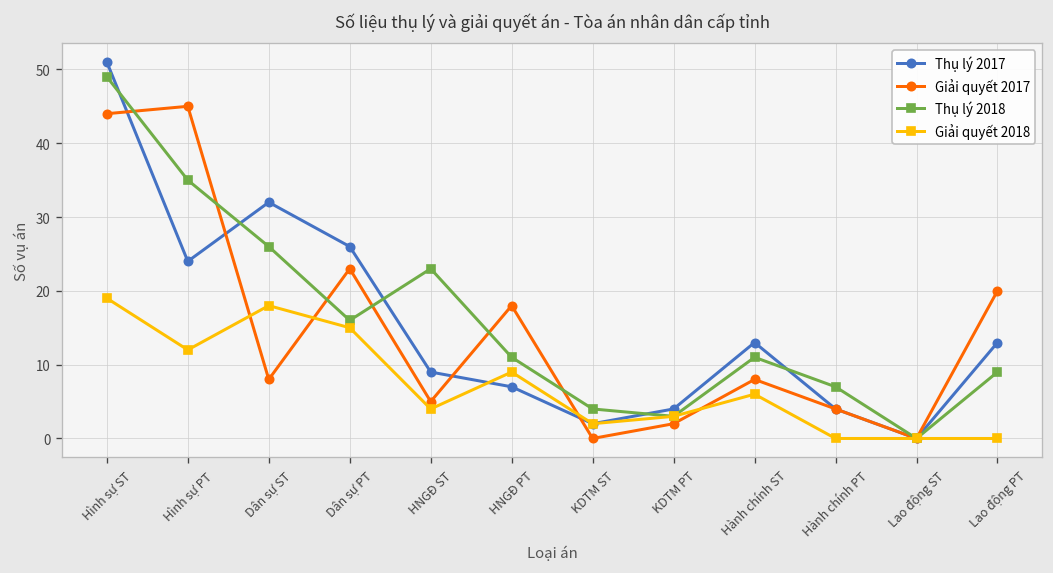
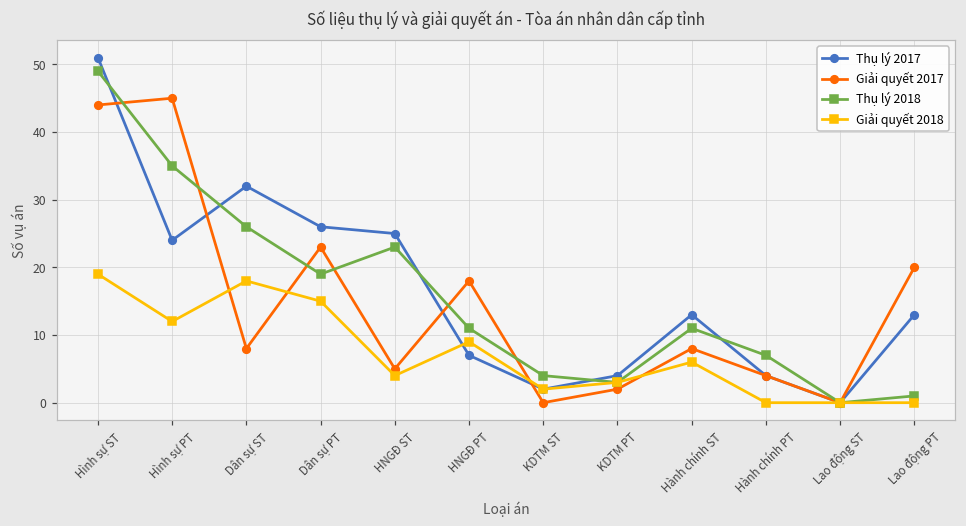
Thụ lý 2018, Dân sự PT: 16 -> 19
Thụ lý 2017, HNGĐ ST: 9 -> 25
Thụ lý 2018, Lao động PT: 9 -> 1
